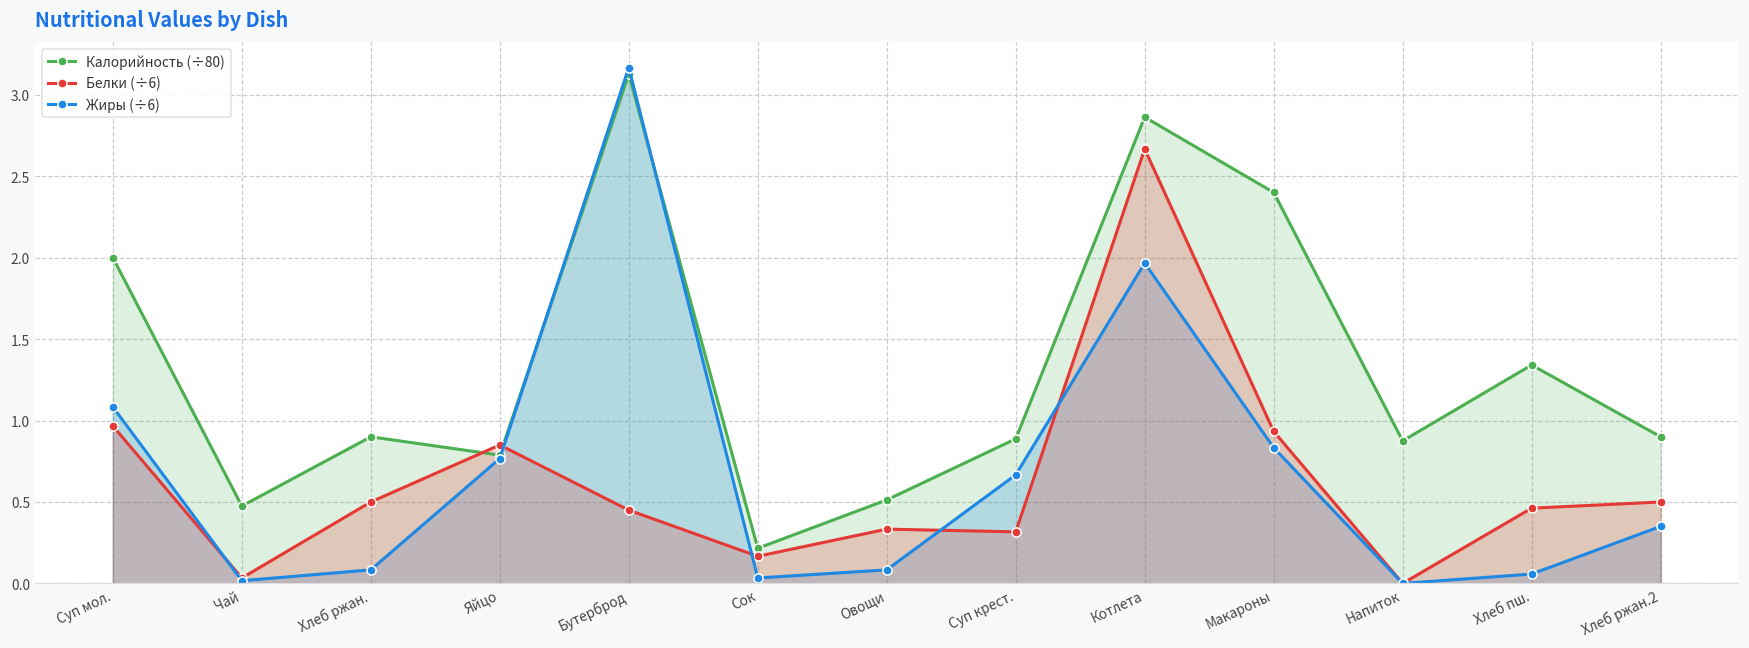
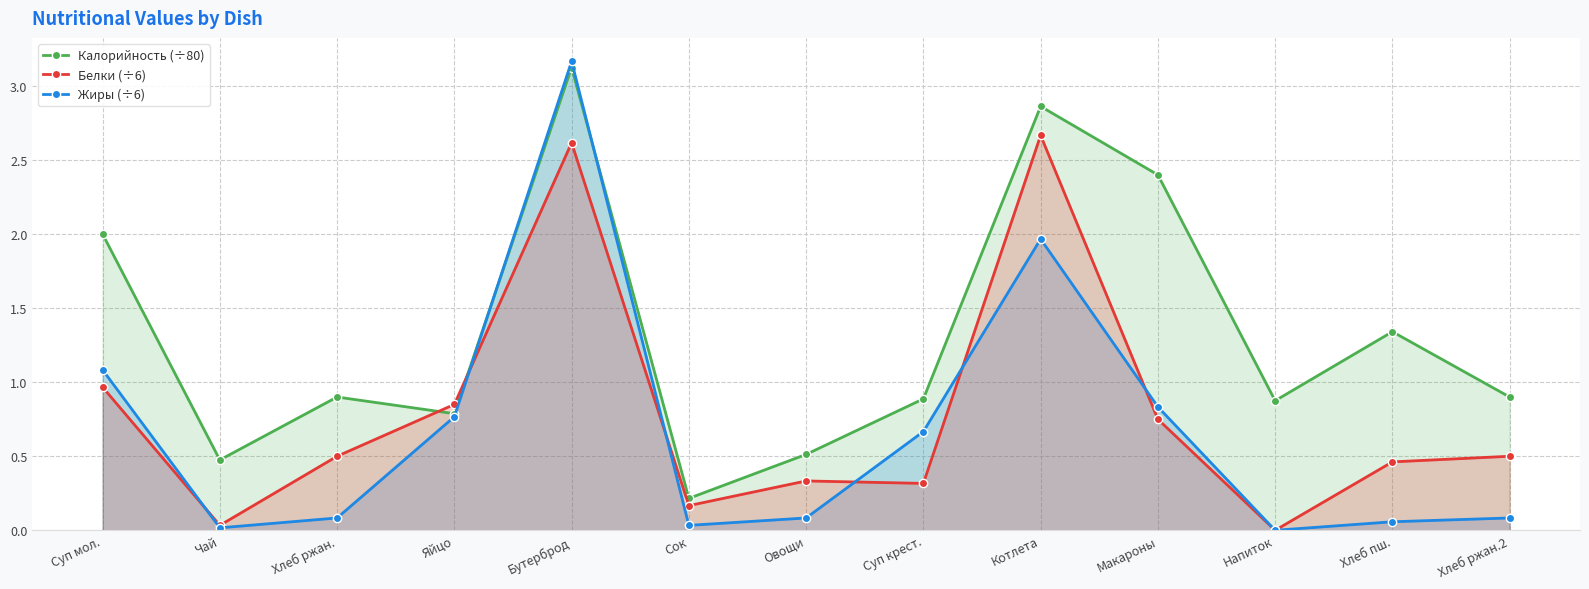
Белки (÷6), Бутерброд: 0.45 -> 2.62
Белки (÷6), Макароны: 0.93 -> 0.75
Жиры (÷6), Хлеб ржан.2: 0.35 -> 0.08
